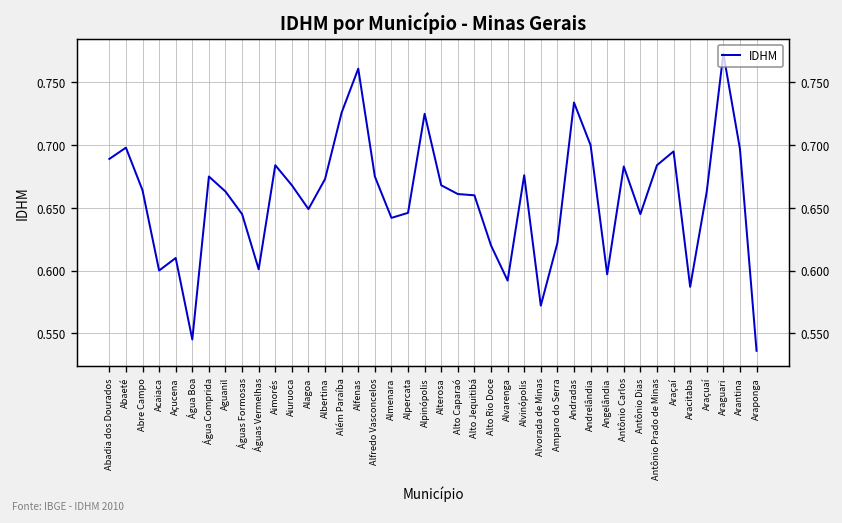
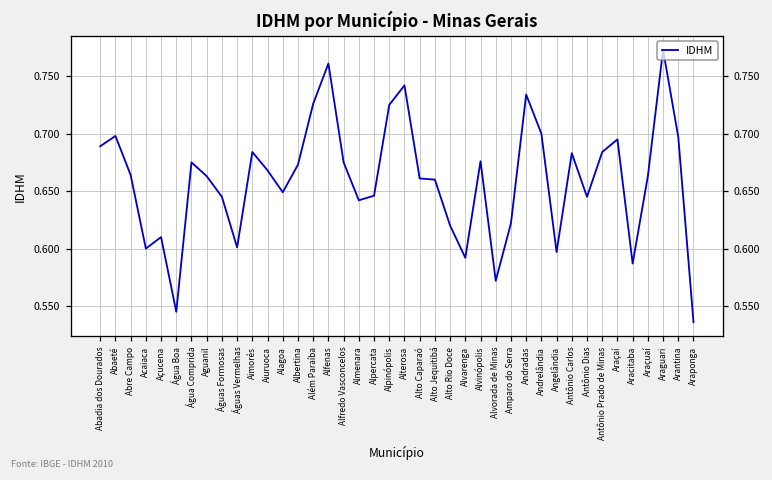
Alterosa: 0.668 -> 0.742
